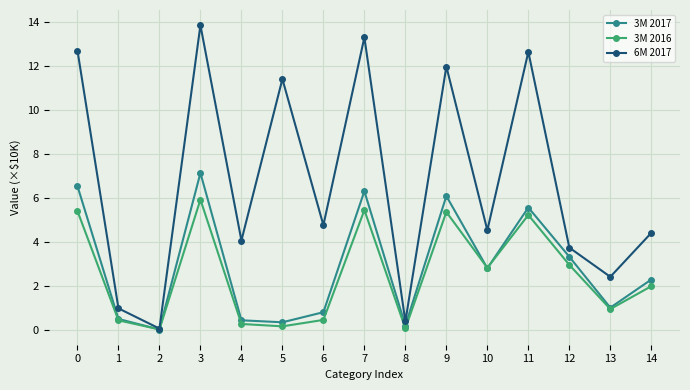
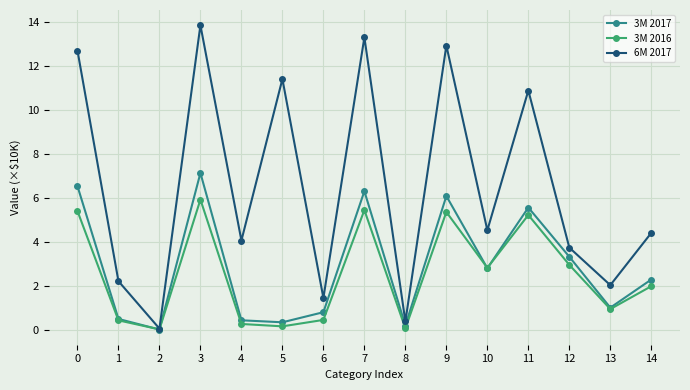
6M 2017, 1: 1.0 -> 2.2
6M 2017, 6: 4.8 -> 1.5
6M 2017, 9: 12.0 -> 12.9
6M 2017, 11: 12.6 -> 10.9
6M 2017, 13: 2.4 -> 2.1
